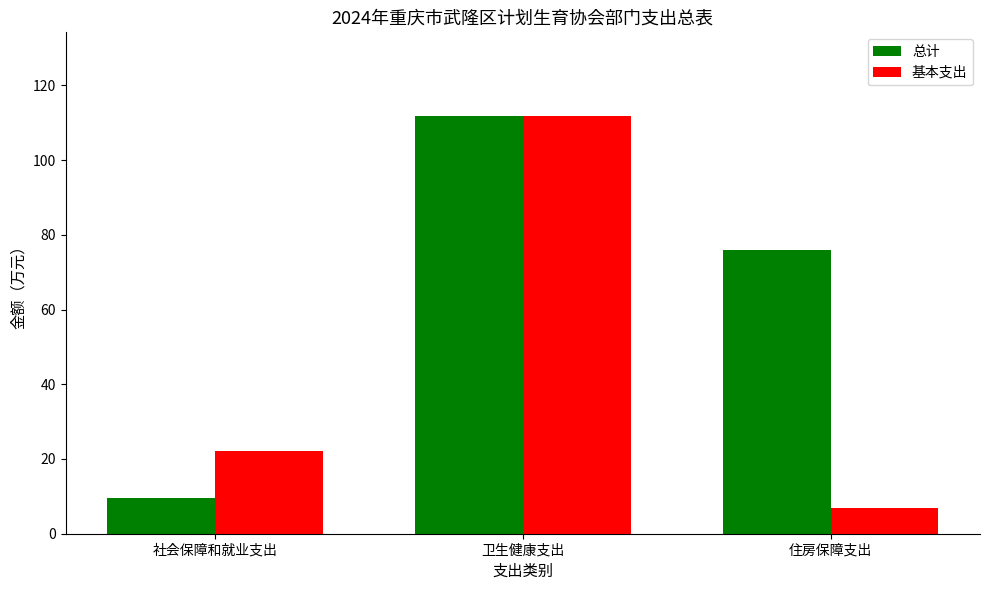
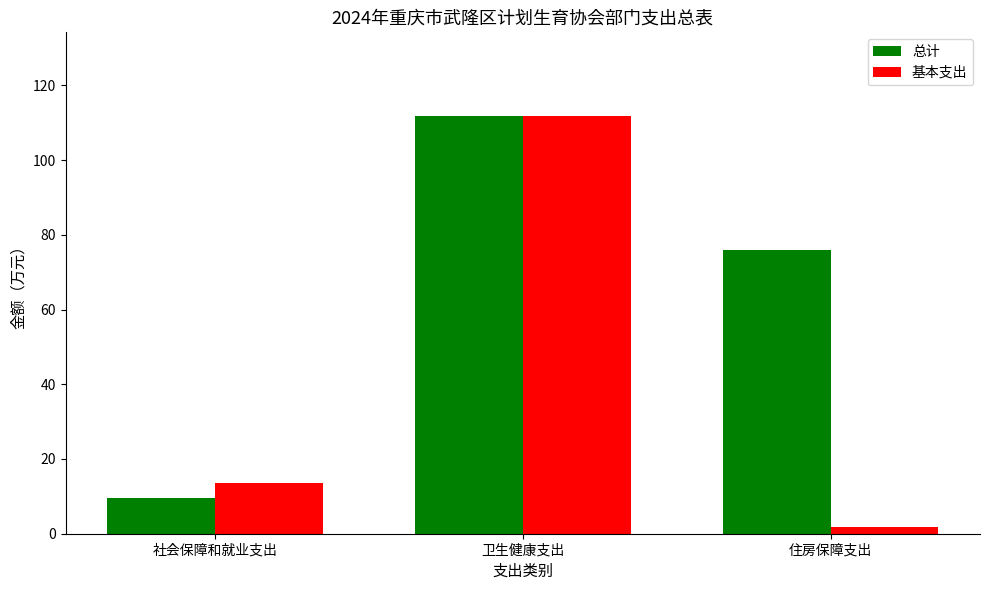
基本支出, 社会保障和就业支出: 22 -> 14
基本支出, 住房保障支出: 7 -> 2
